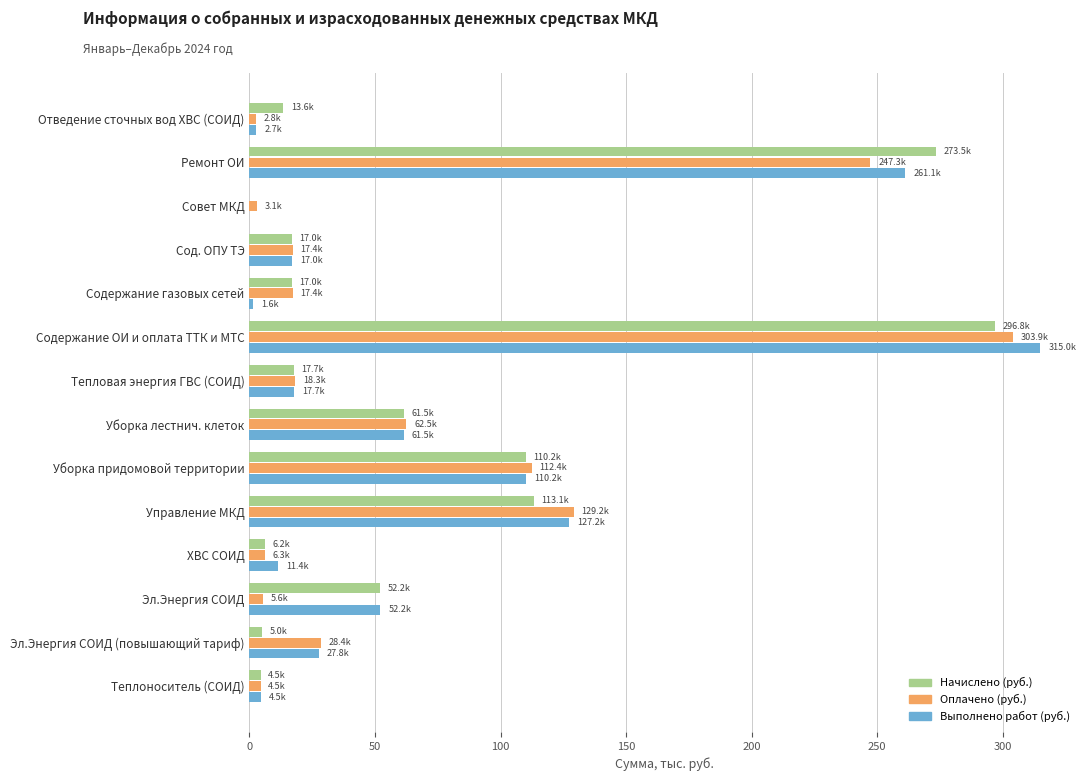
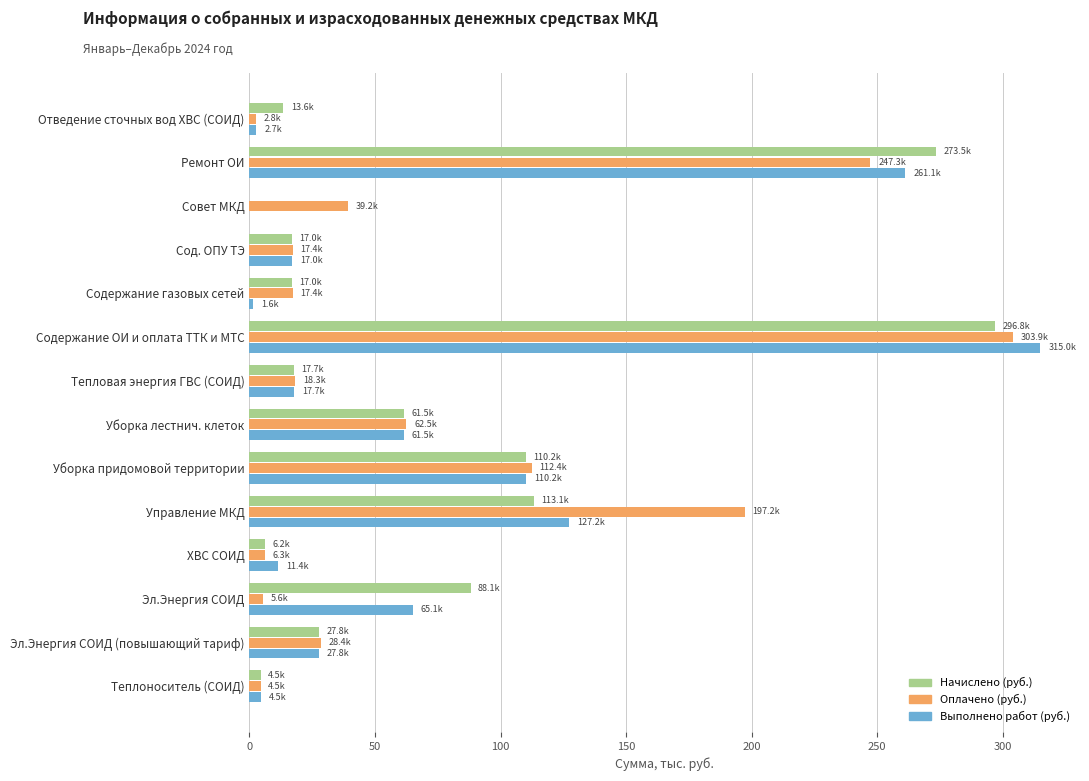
Оплачено (руб.), Совет МКД: 3.1k -> 39.2k
Оплачено (руб.), Управление МКД: 129.2k -> 197.2k
Начислено (руб.), Эл.Энергия СОИД: 52.2k -> 88.1k
Выполнено работ (руб.), Эл.Энергия СОИД: 52.2k -> 65.1k
Начислено (руб.), Эл.Энергия СОИД (повышающий тариф): 5.0k -> 27.8k
